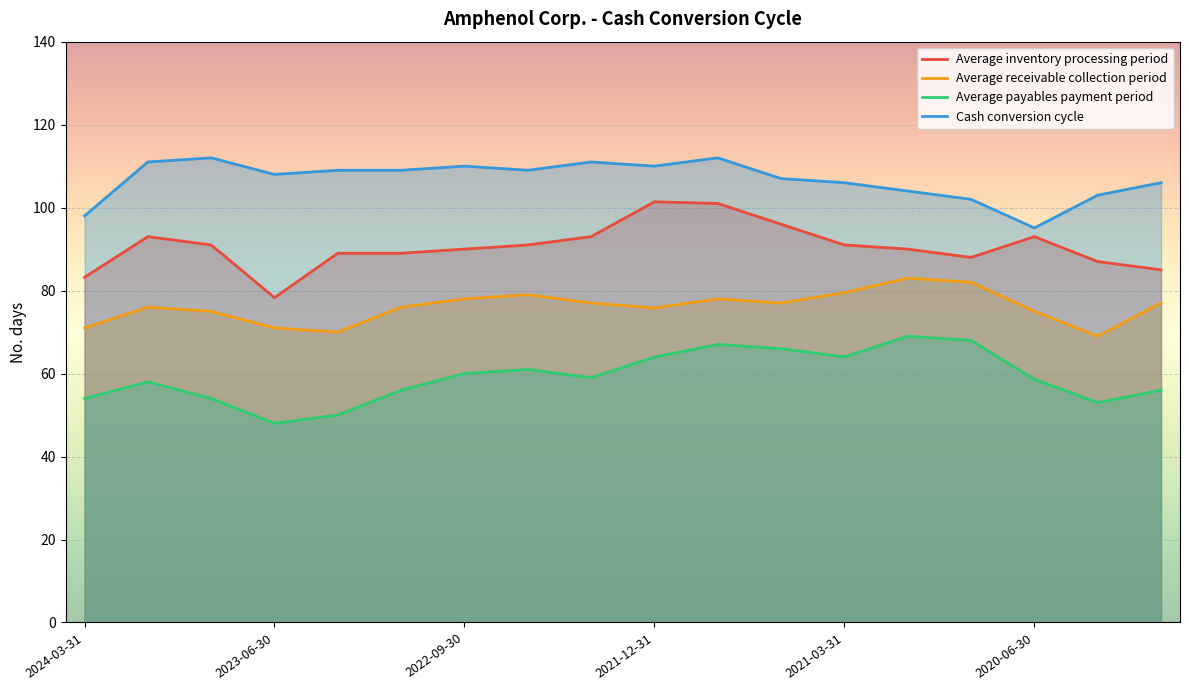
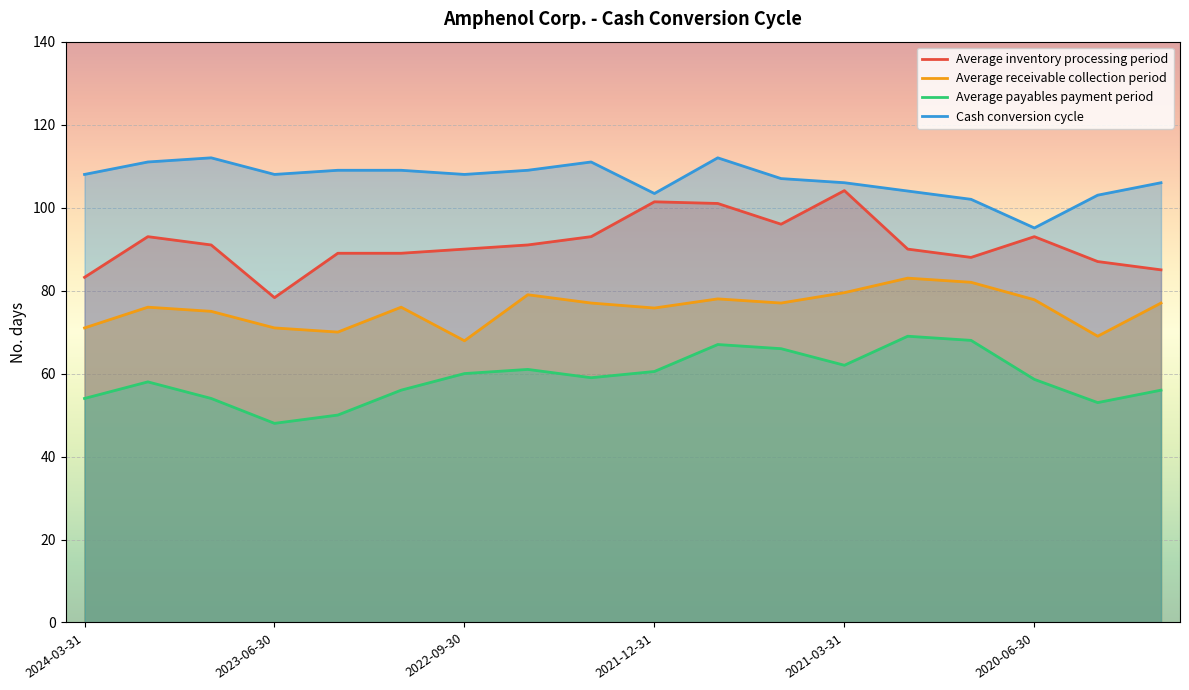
Cash conversion cycle, 2024-03-31: 98 -> 108
Average receivable collection period, 2022-09-30: 78 -> 68
Cash conversion cycle, 2022-09-30: 110 -> 108
Average payables payment period, 2021-12-31: 64 -> 61
Cash conversion cycle, 2021-12-31: 110 -> 103
Average inventory processing period, 2021-03-31: 91 -> 104
Average payables payment period, 2021-03-31: 64 -> 62
Average receivable collection period, 2020-06-30: 75 -> 78
